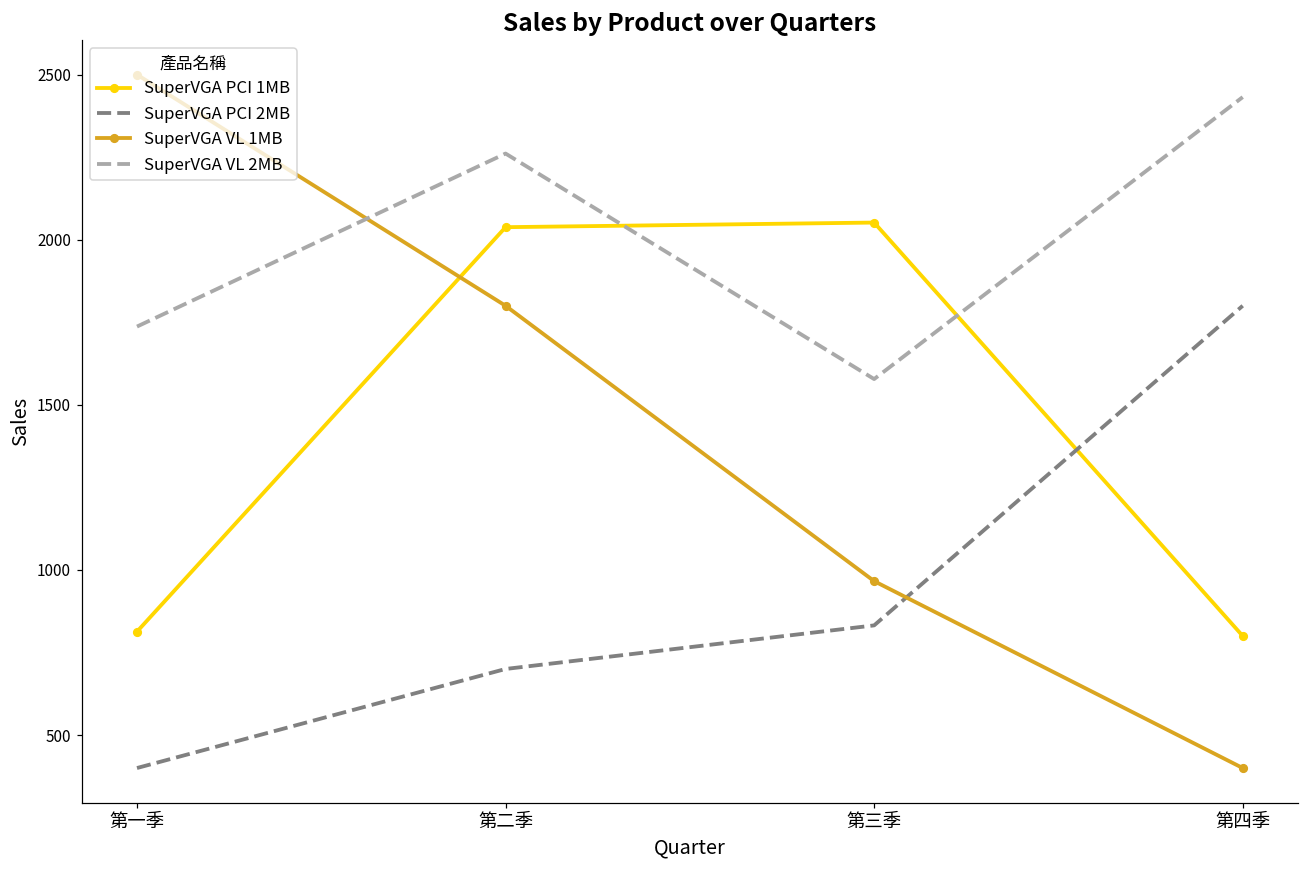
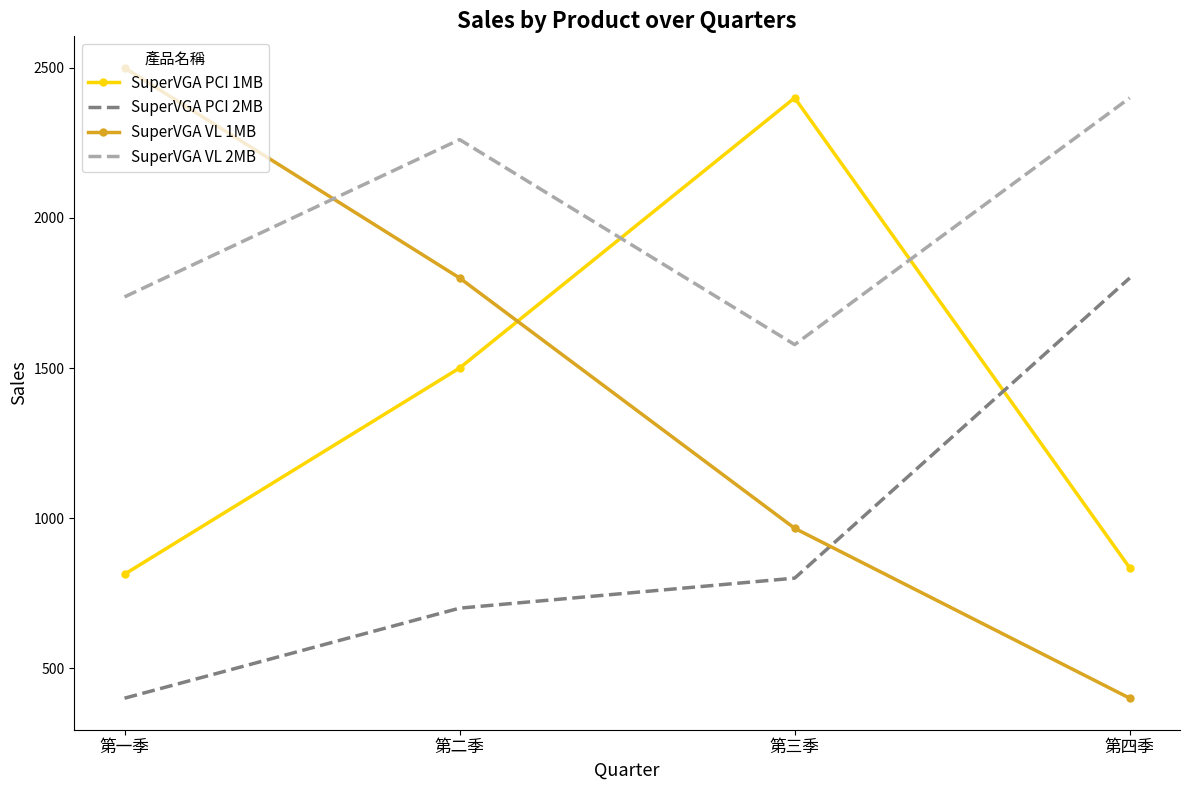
SuperVGA PCI 1MB, 第二季: 2040 -> 1500
SuperVGA PCI 1MB, 第三季: 2050 -> 2400
SuperVGA PCI 2MB, 第三季: 830 -> 800
SuperVGA PCI 1MB, 第四季: 800 -> 830
SuperVGA VL 2MB, 第四季: 2430 -> 2400
